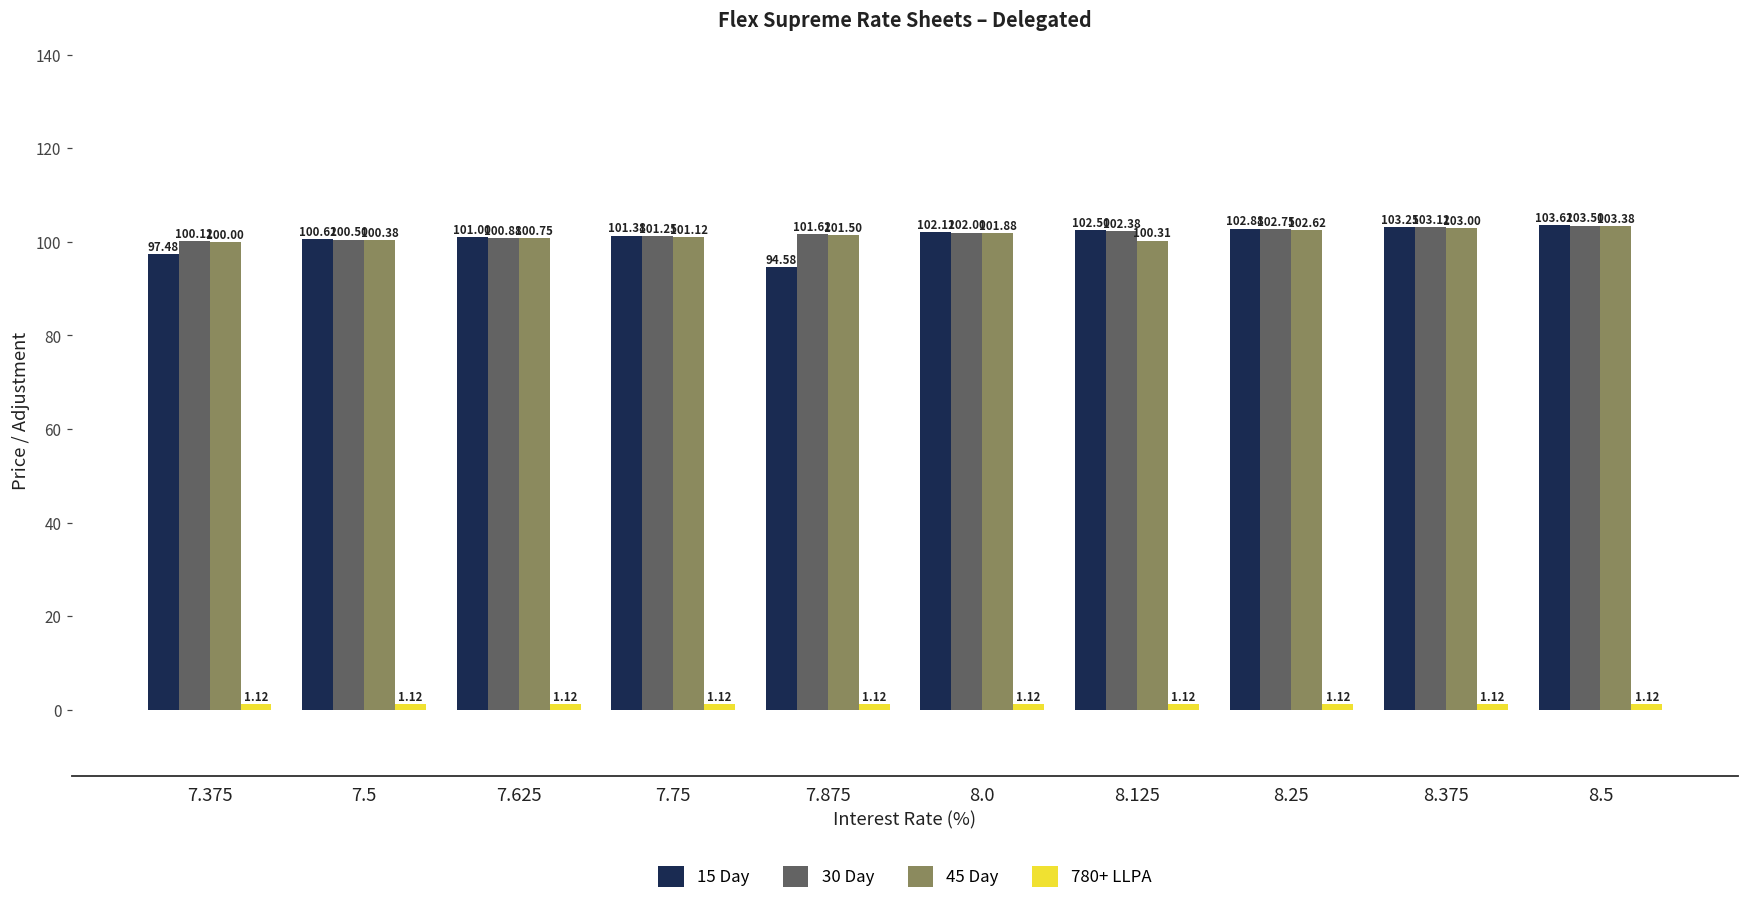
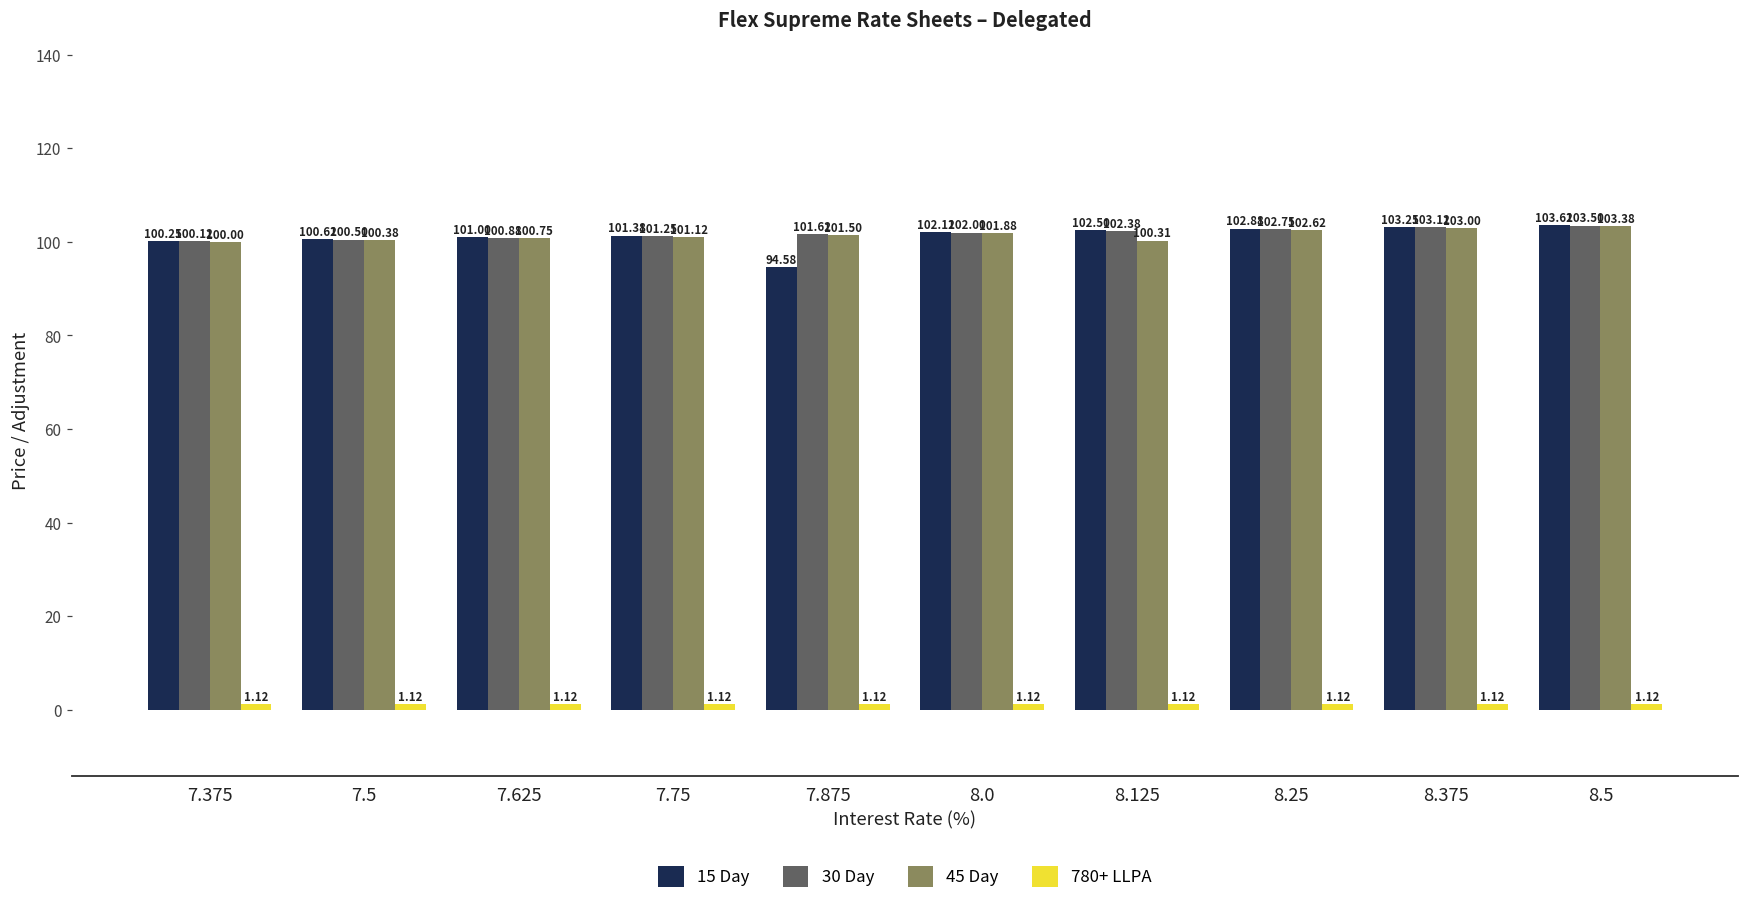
15 Day, 7.375: 97.48 -> 100.25
